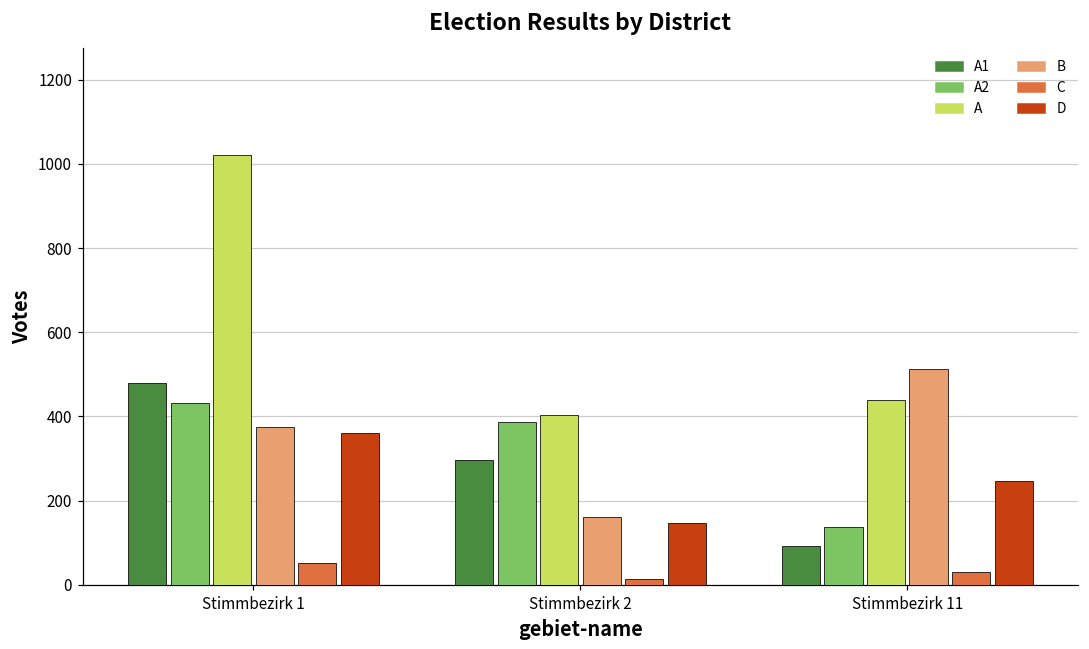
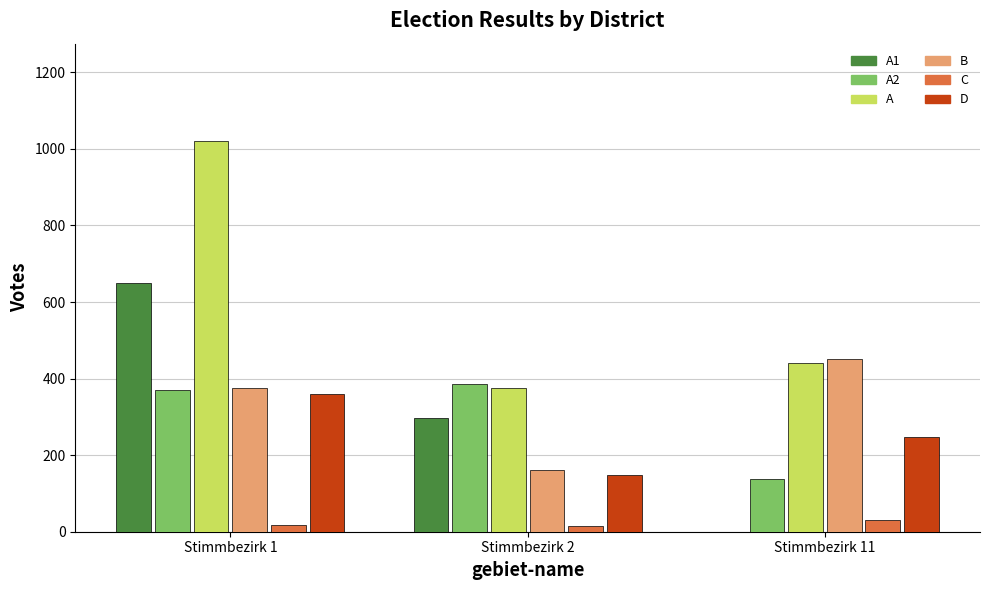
A1, Stimmbezirk 1: 480 -> 650
A2, Stimmbezirk 1: 430 -> 370
C, Stimmbezirk 1: 50 -> 20
A, Stimmbezirk 2: 400 -> 380
A1, Stimmbezirk 11: 90 -> 0
B, Stimmbezirk 11: 510 -> 450
